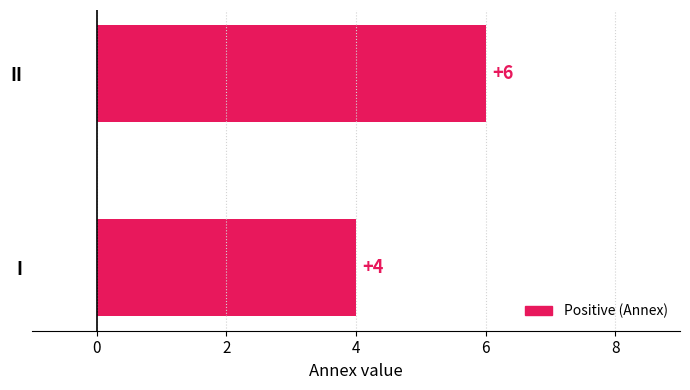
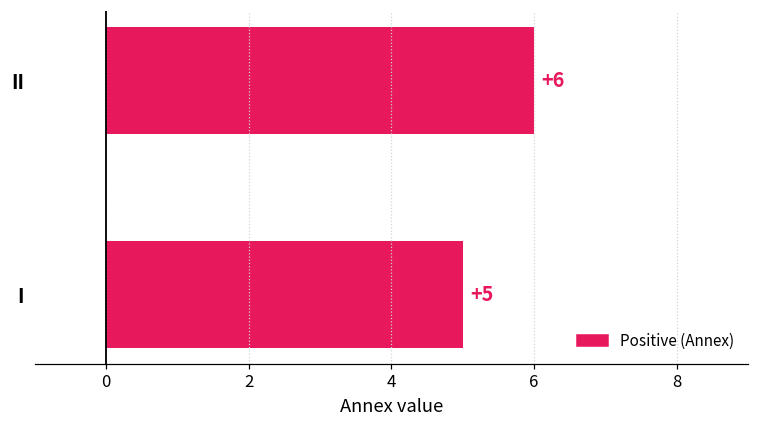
I: +4 -> +5
